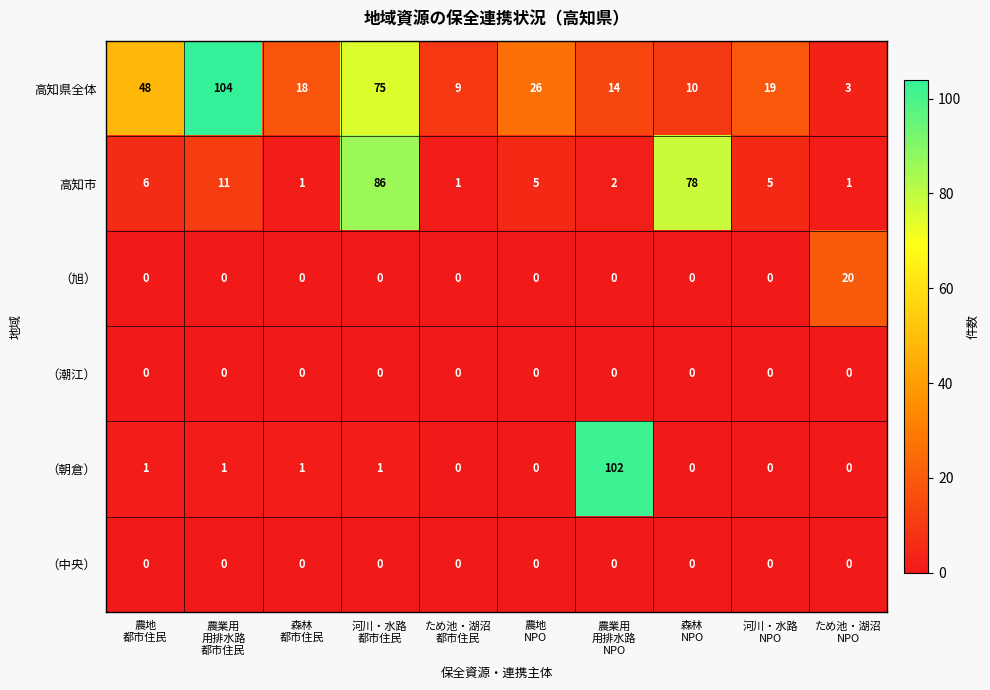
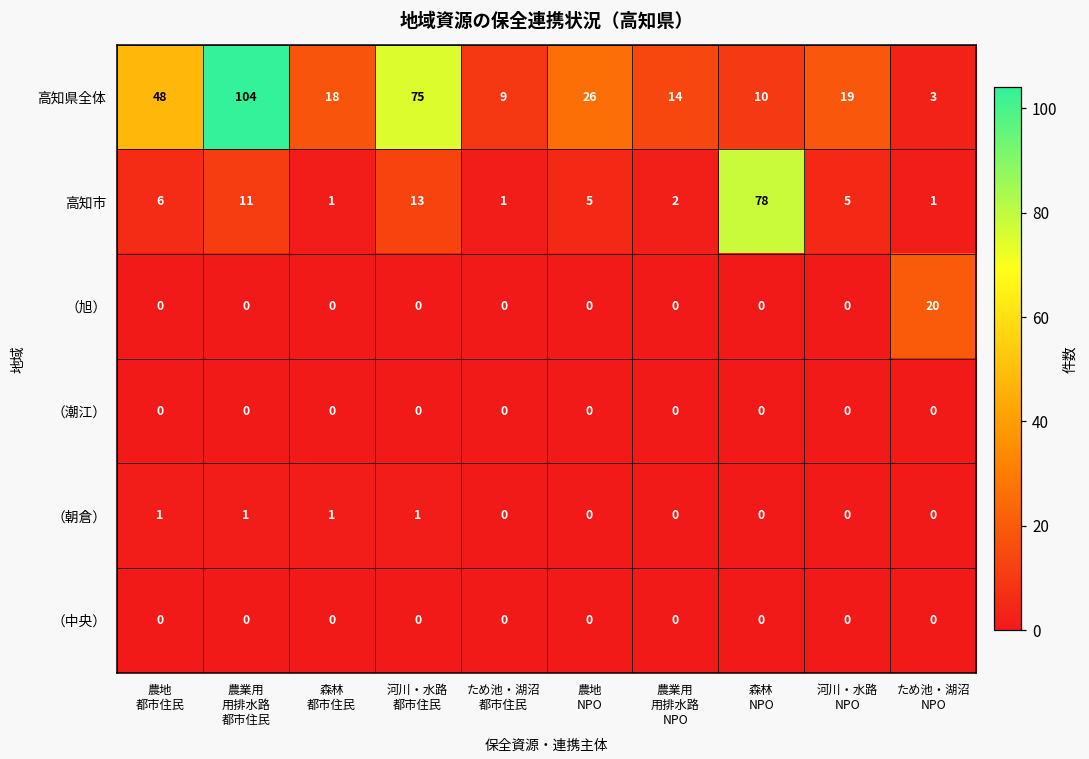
高知市, 河川・水路 都市住民: 86 -> 13
（朝倉）, 農業用 用排水路 NPO: 102 -> 0
